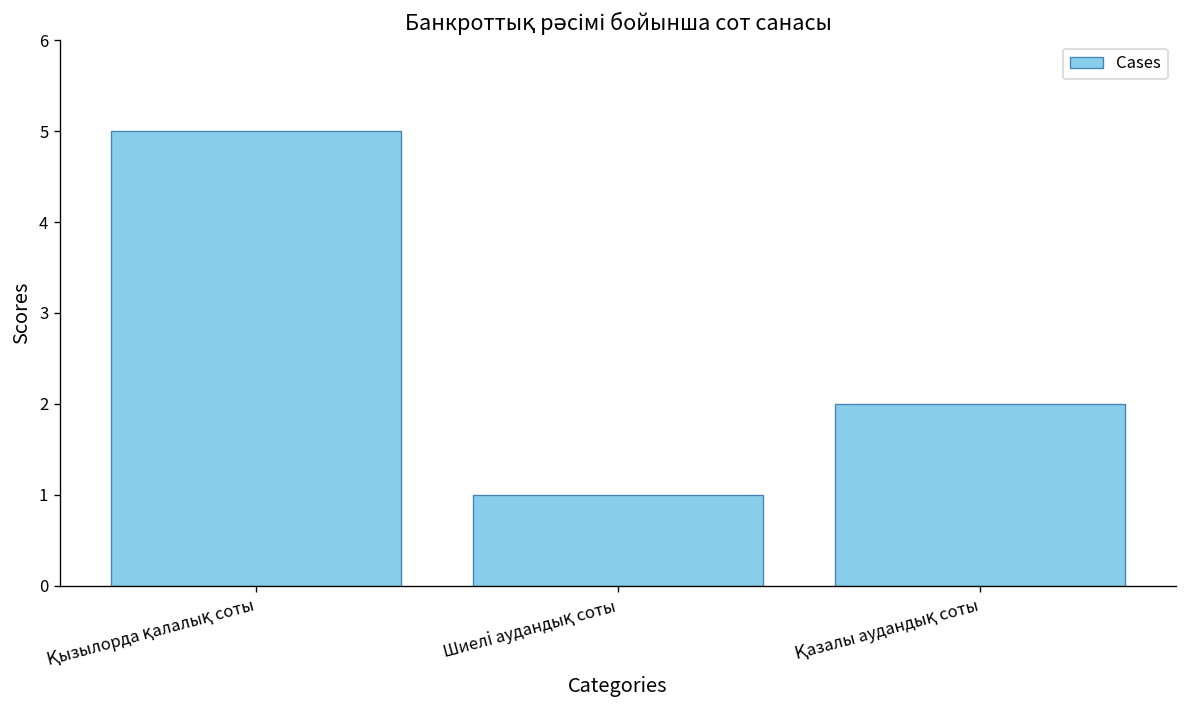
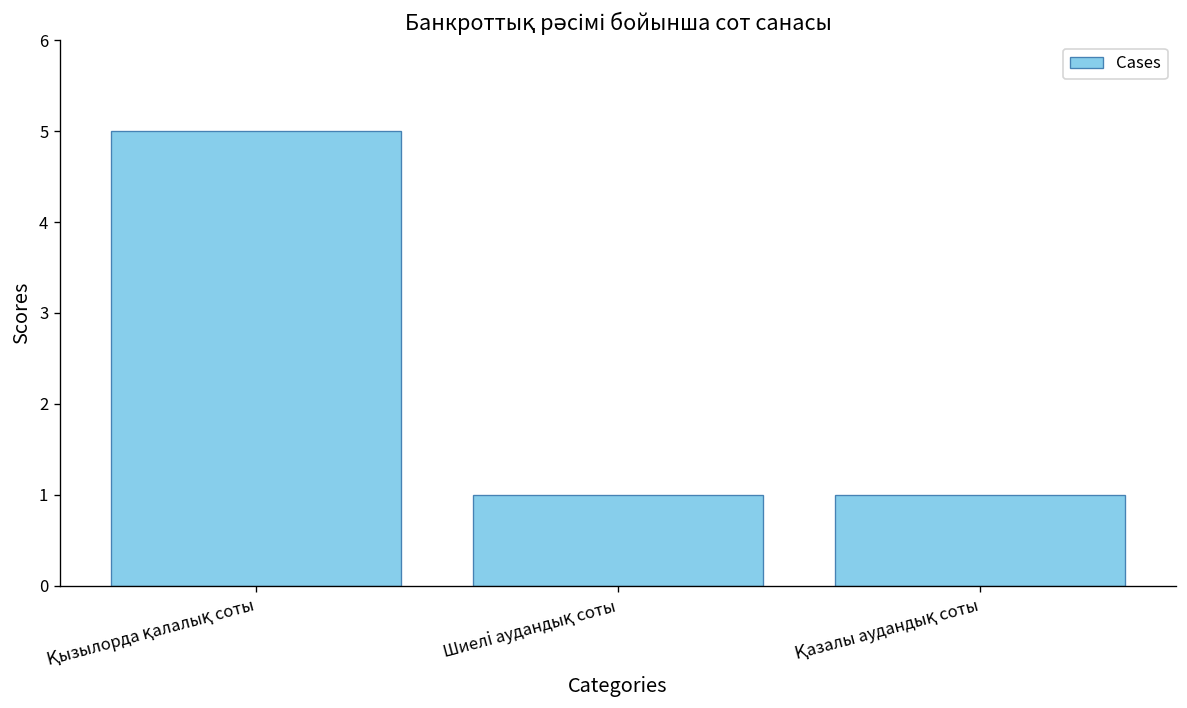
Қазалы аудандық соты: 2 -> 1
